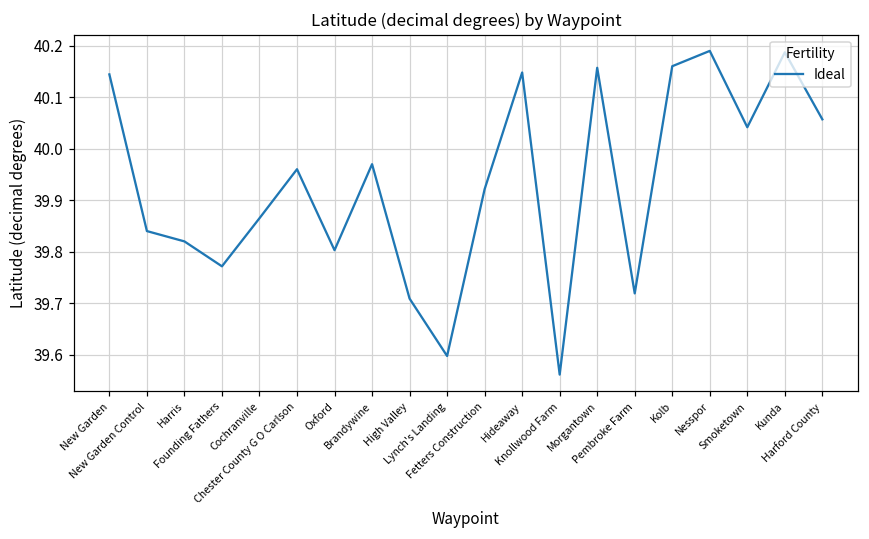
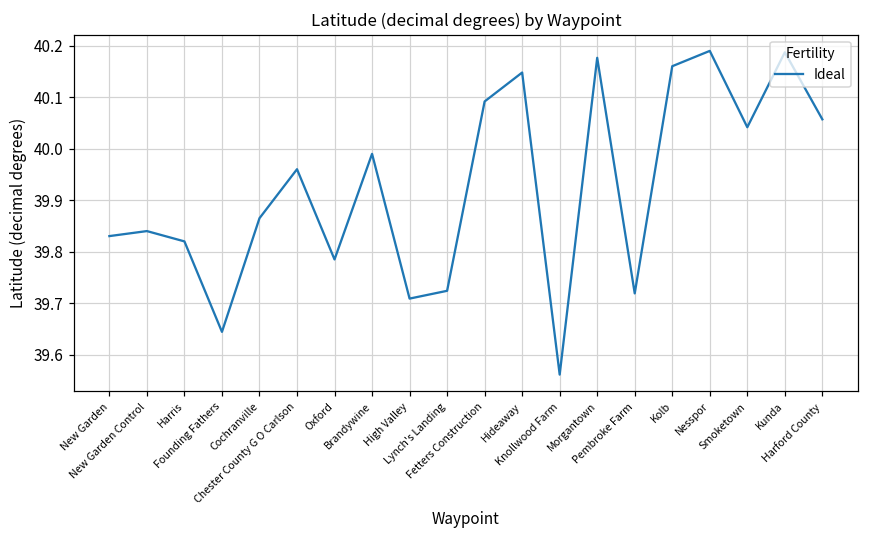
New Garden: 40.14 -> 39.83
Founding Fathers: 39.77 -> 39.64
Oxford: 39.80 -> 39.79
Brandywine: 39.97 -> 39.99
Lynch's Landing: 39.60 -> 39.72
Fetters Construction: 39.92 -> 40.09
Morgantown: 40.16 -> 40.18
